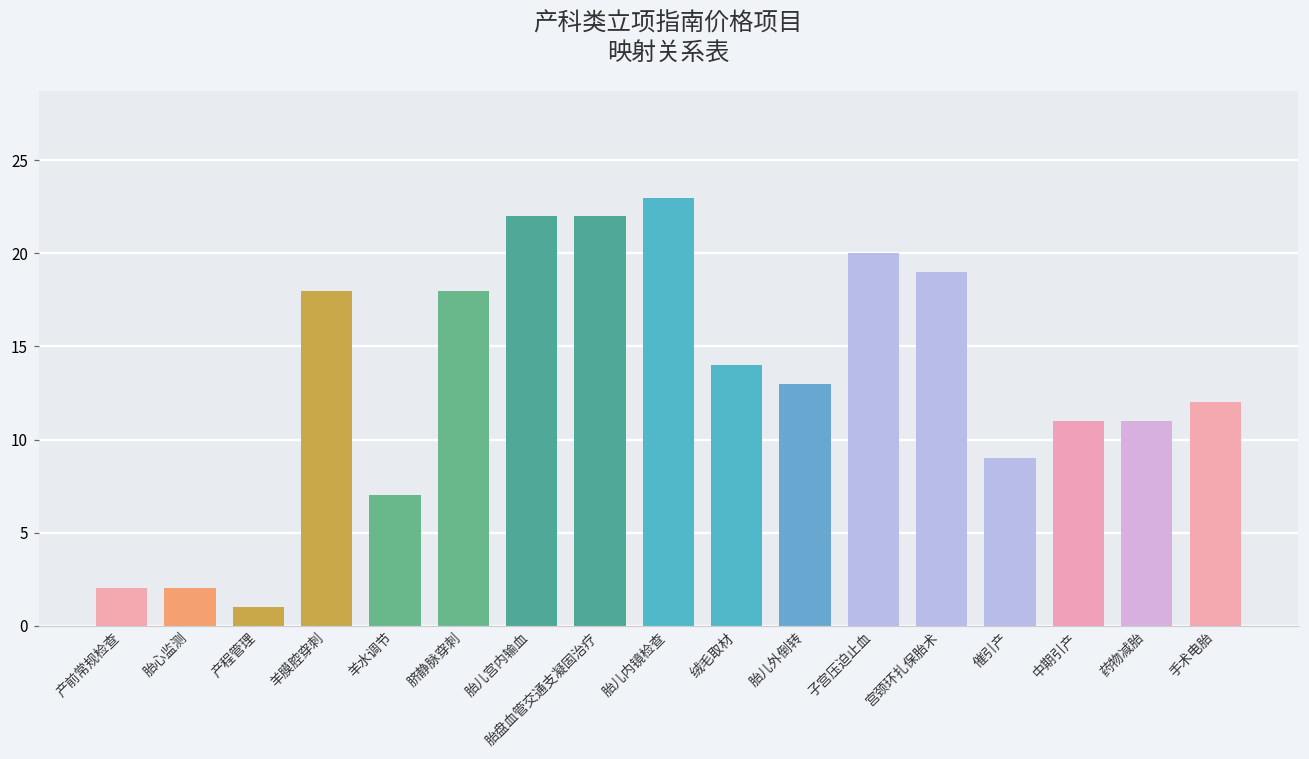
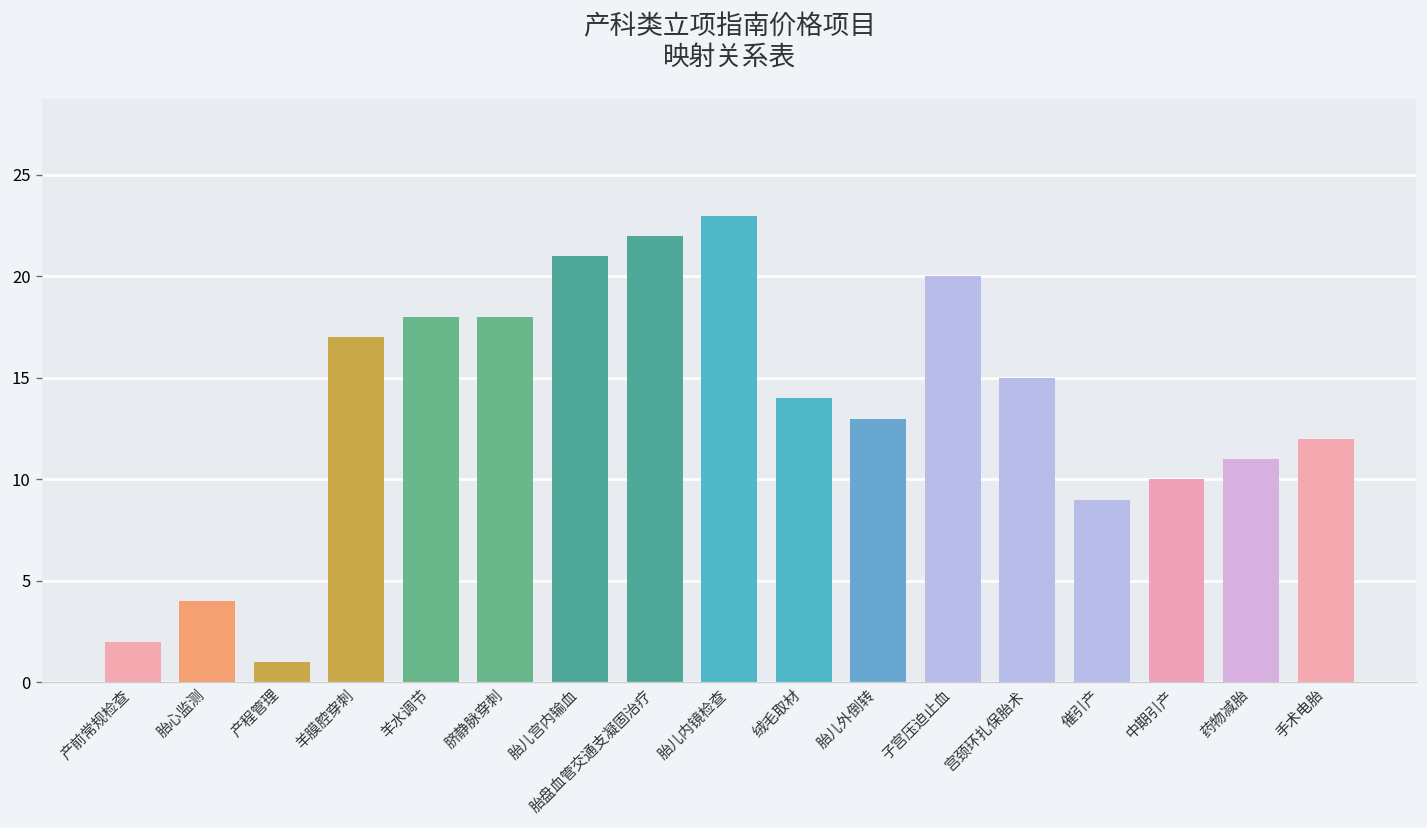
胎心监测: 2 -> 4
羊膜腔穿刺: 18 -> 17
羊水调节: 7 -> 18
胎儿宫内输血: 22 -> 21
宫颈环扎保胎术: 19 -> 15
中期引产: 11 -> 10
